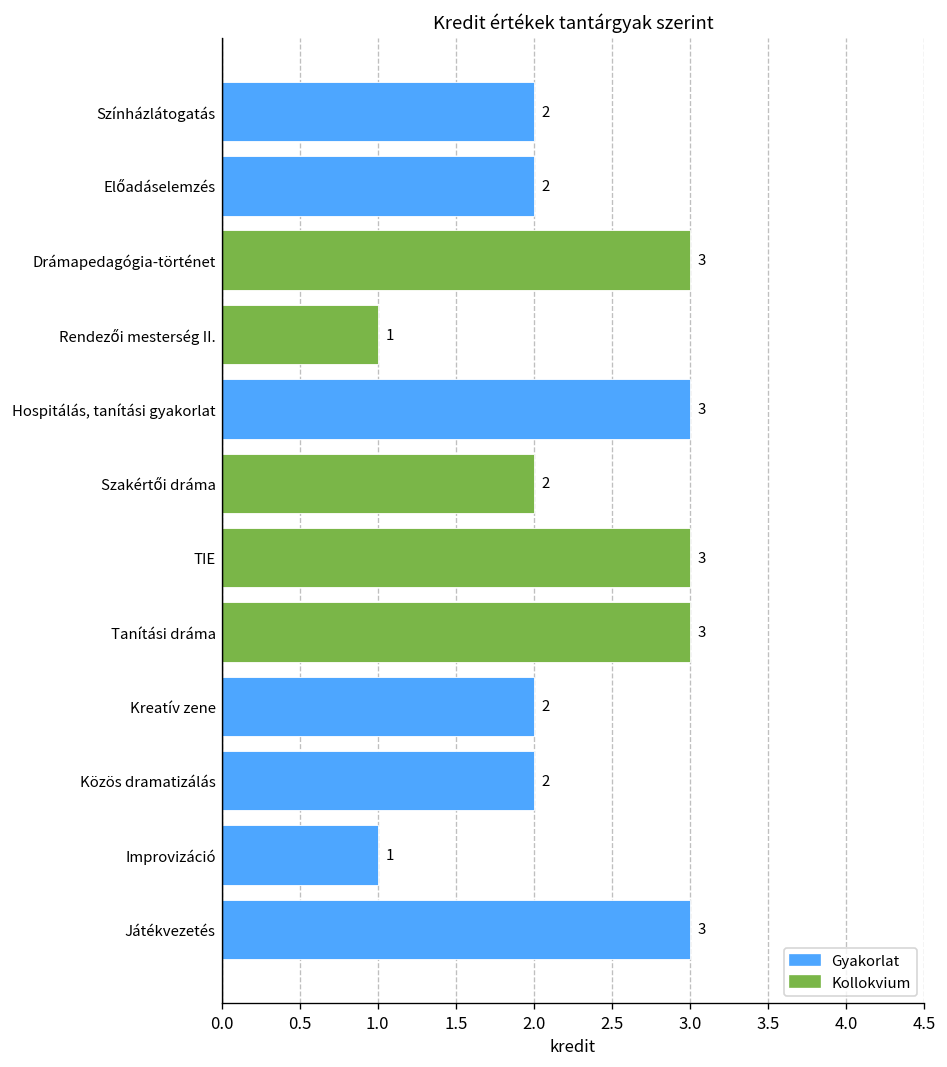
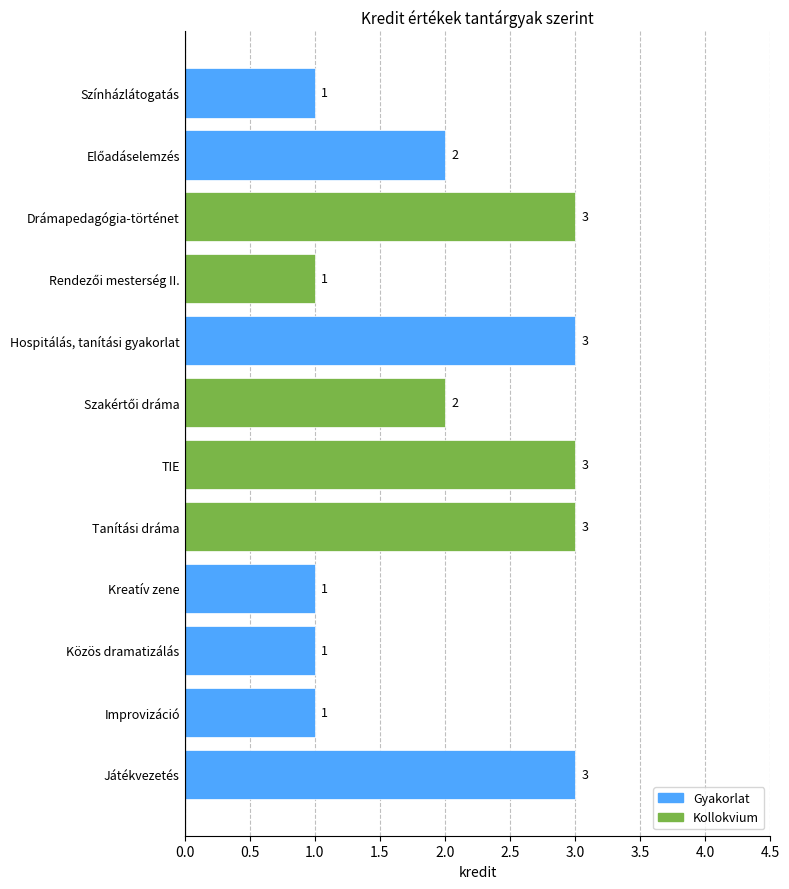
Színházlátogatás: 2 -> 1
Kreatív zene: 2 -> 1
Közös dramatizálás: 2 -> 1
